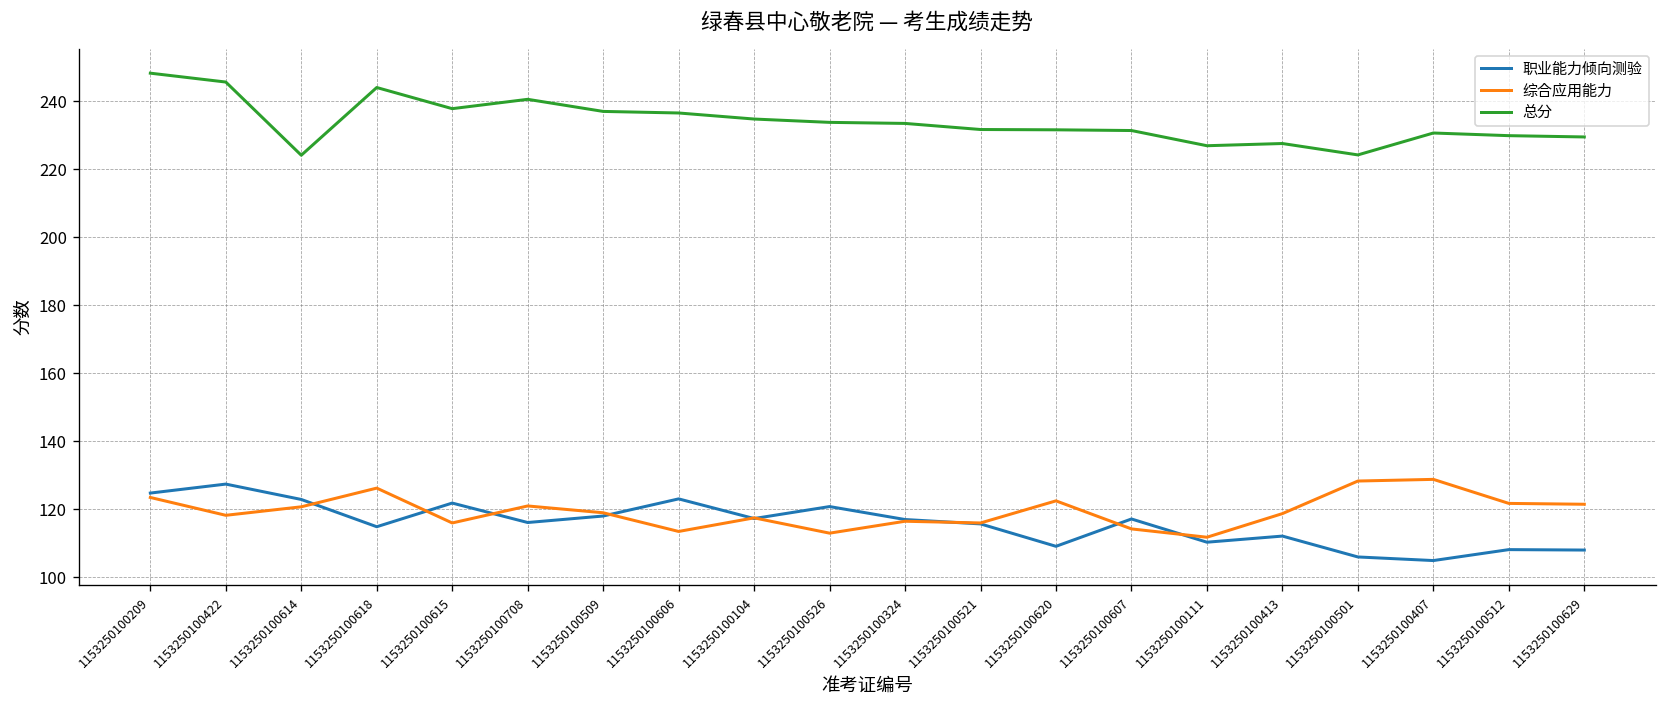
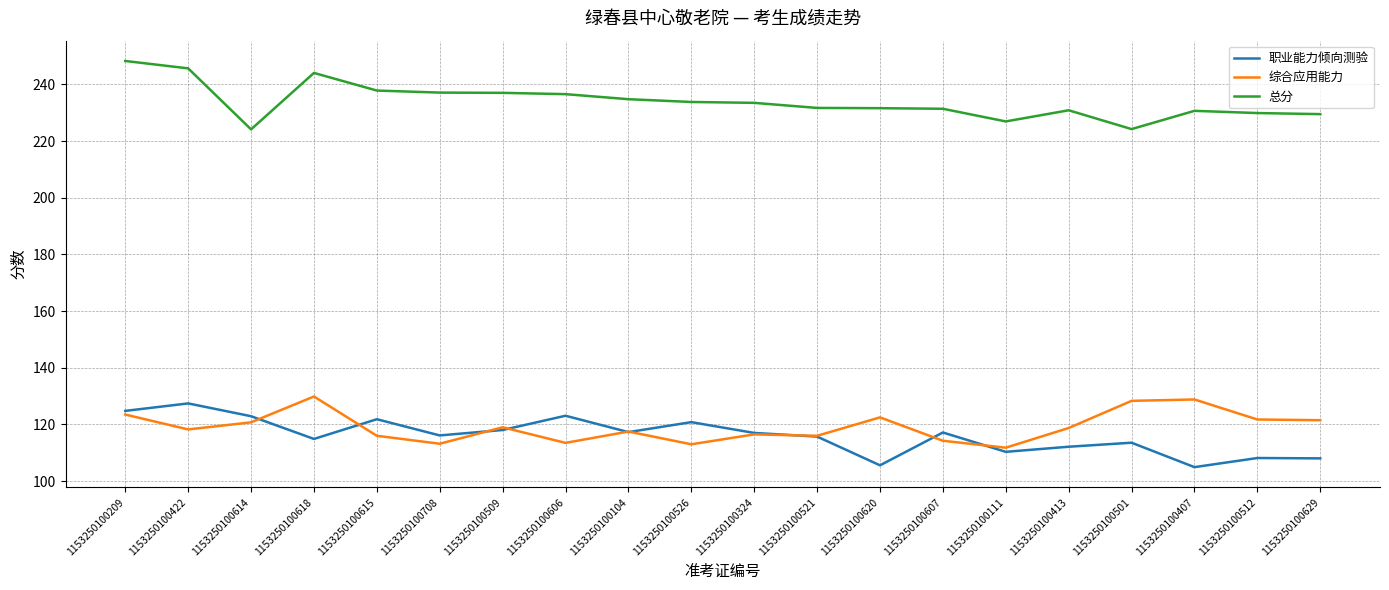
综合应用能力, 1153250100618: 126 -> 130
综合应用能力, 1153250100708: 121 -> 113
总分, 1153250100708: 241 -> 237
职业能力倾向测验, 1153250100620: 109 -> 106
总分, 1153250100413: 228 -> 231
职业能力倾向测验, 1153250100501: 106 -> 114
